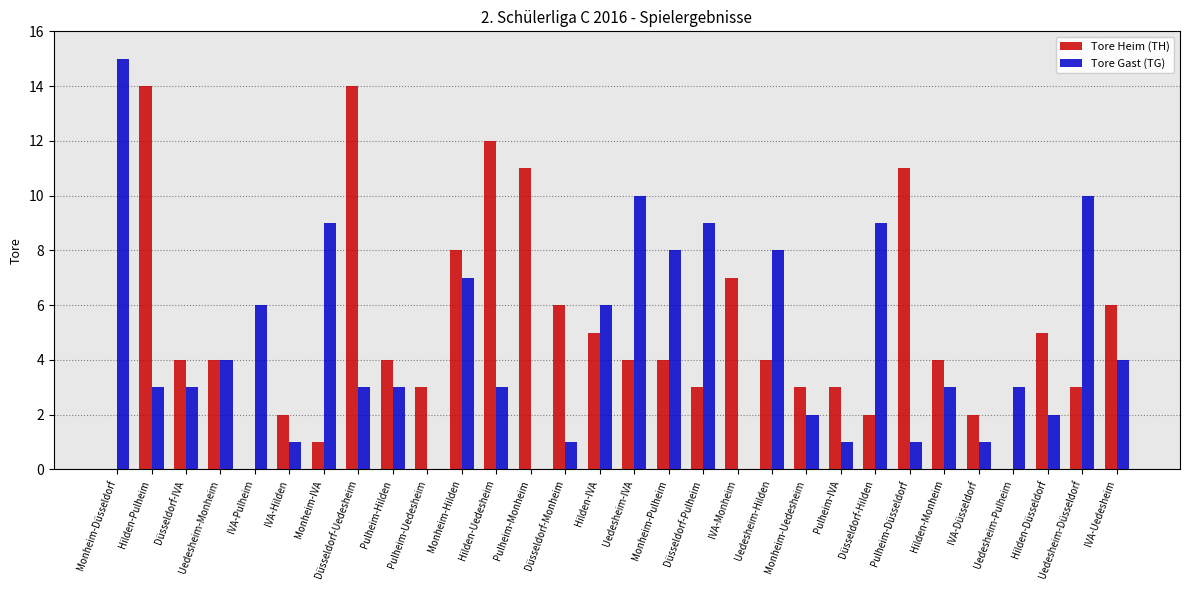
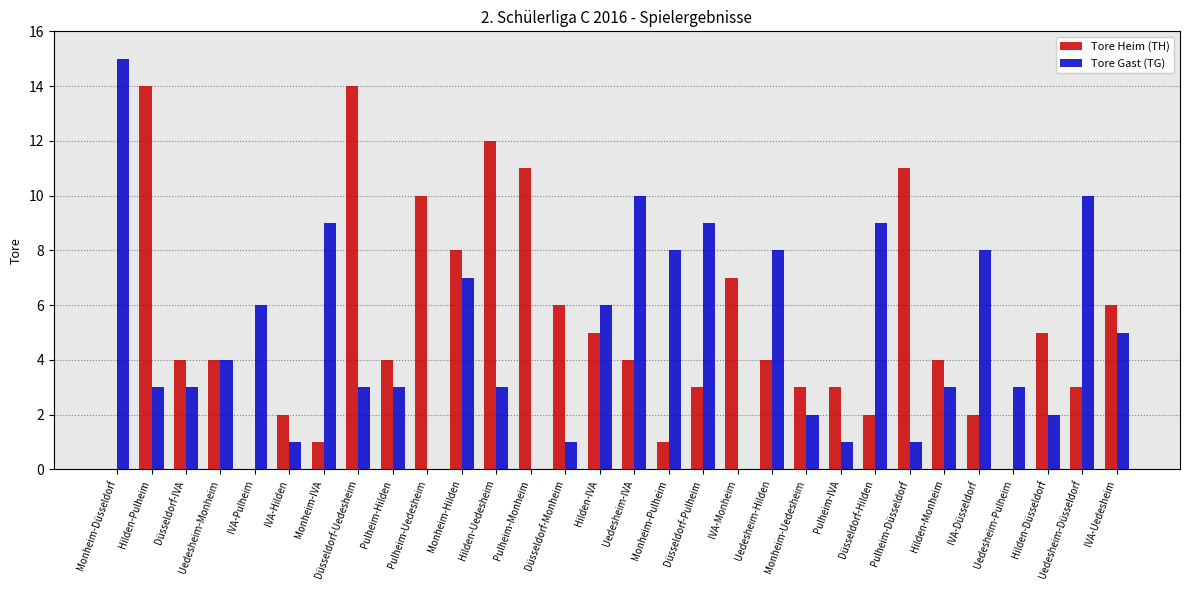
Tore Heim (TH), Pulheim-Uedesheim: 3 -> 10
Tore Heim (TH), Monheim-Pulheim: 4 -> 1
Tore Gast (TG), IVA-Düsseldorf: 1 -> 8
Tore Gast (TG), IVA-Uedesheim: 4 -> 5
